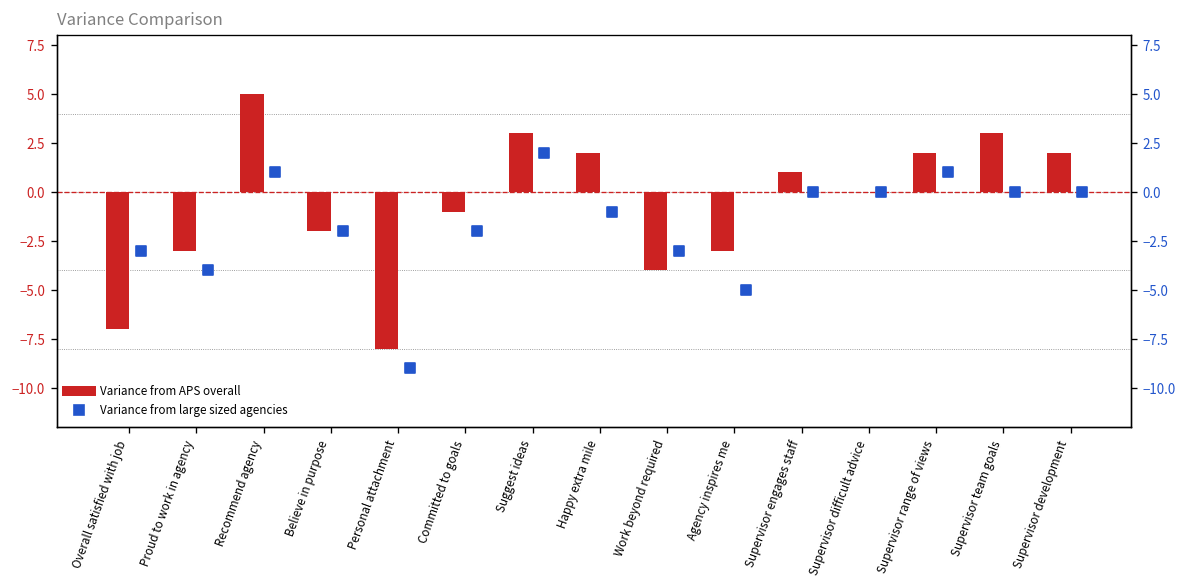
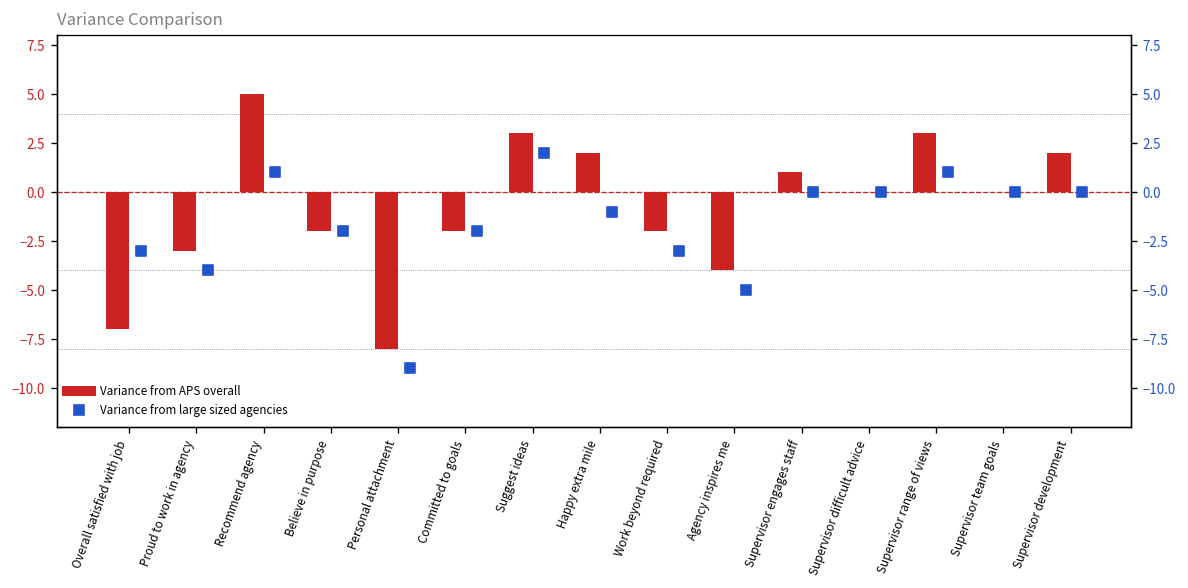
Variance from APS overall, Committed to goals: -1 -> -2
Variance from APS overall, Work beyond required: -4 -> -2
Variance from APS overall, Agency inspires me: -3 -> -4
Variance from APS overall, Supervisor range of views: 2 -> 3
Variance from APS overall, Supervisor team goals: 3 -> 0
